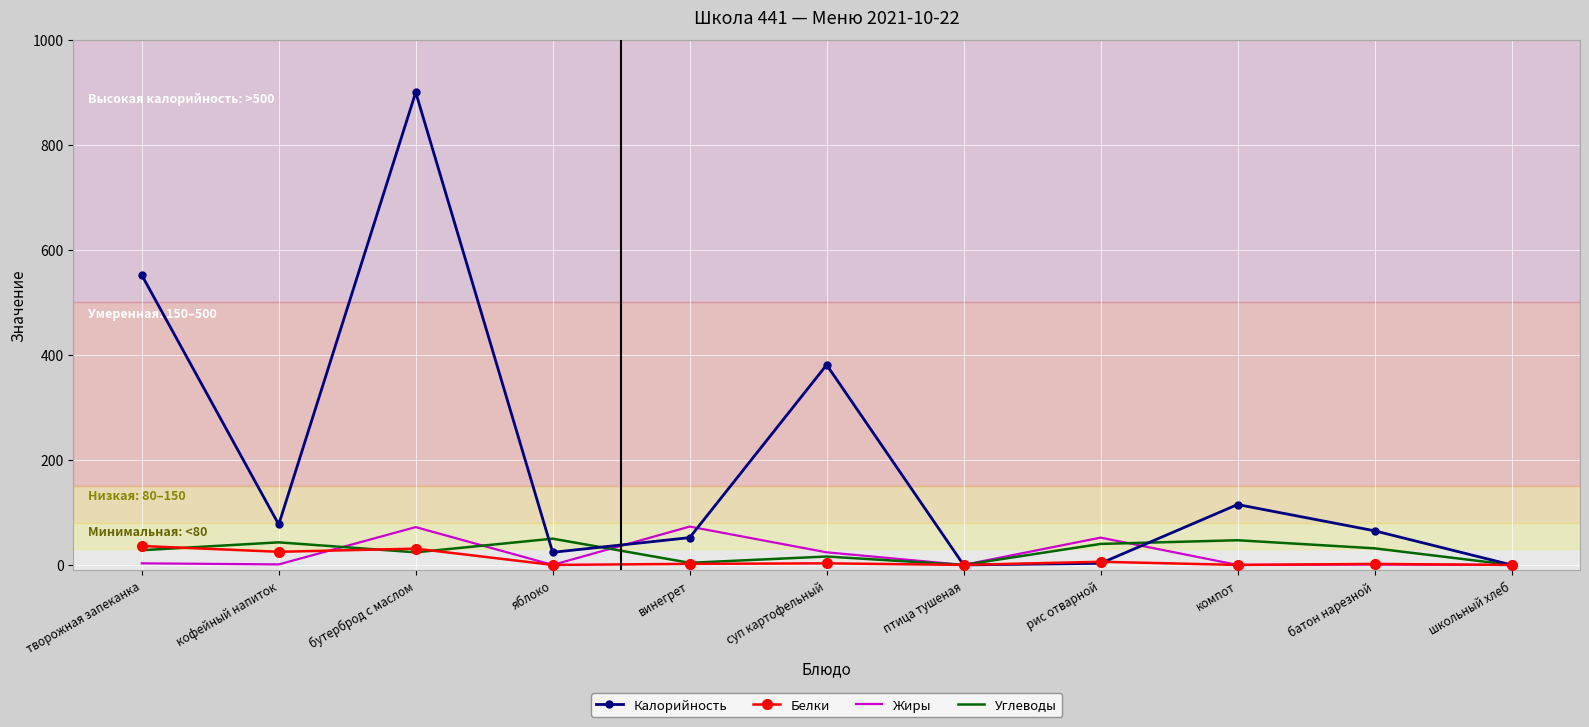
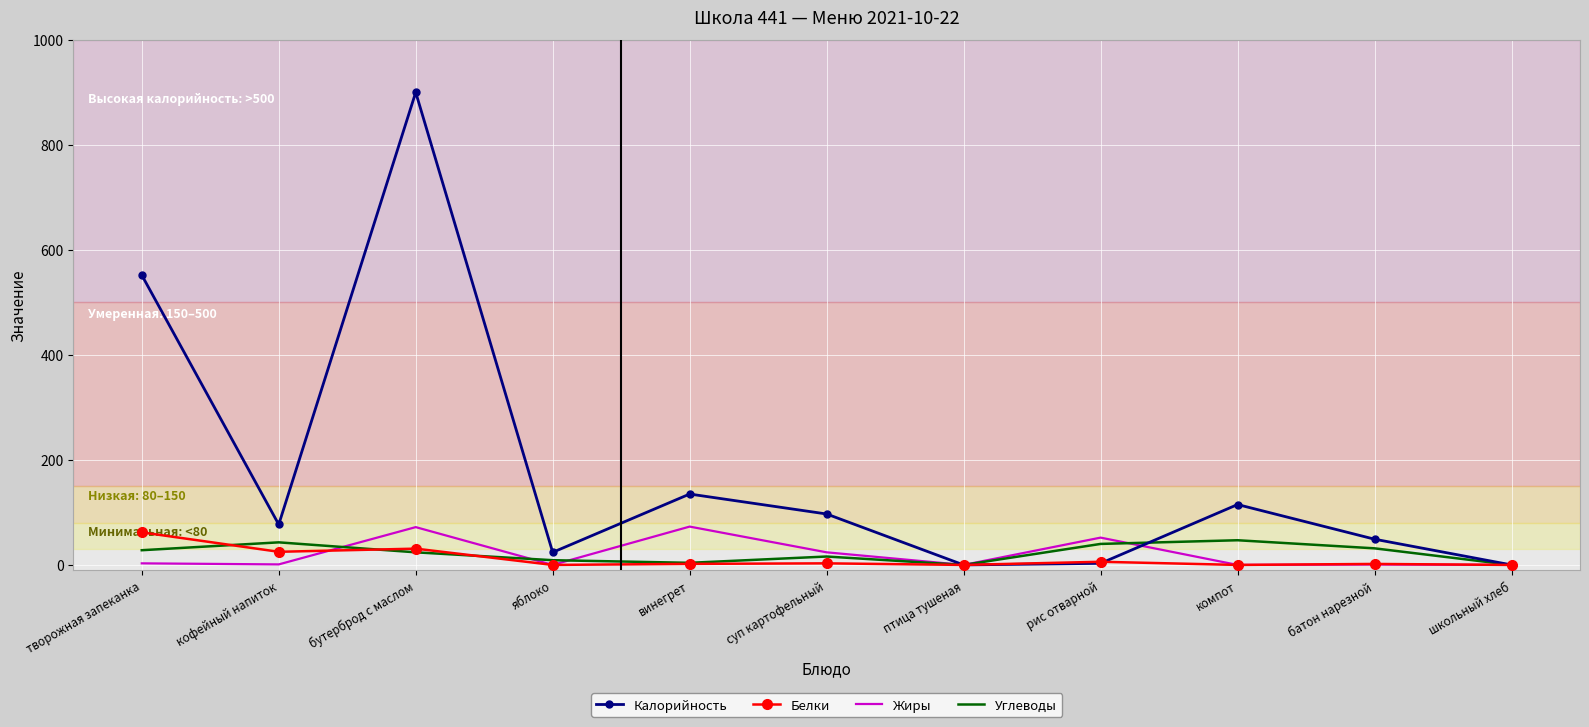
Белки, творожная запеканка: 40 -> 60
Углеводы, яблоко: 50 -> 10
Калорийность, винегрет: 50 -> 140
Калорийность, суп картофельный: 380 -> 100
Калорийность, батон нарезной: 70 -> 50
